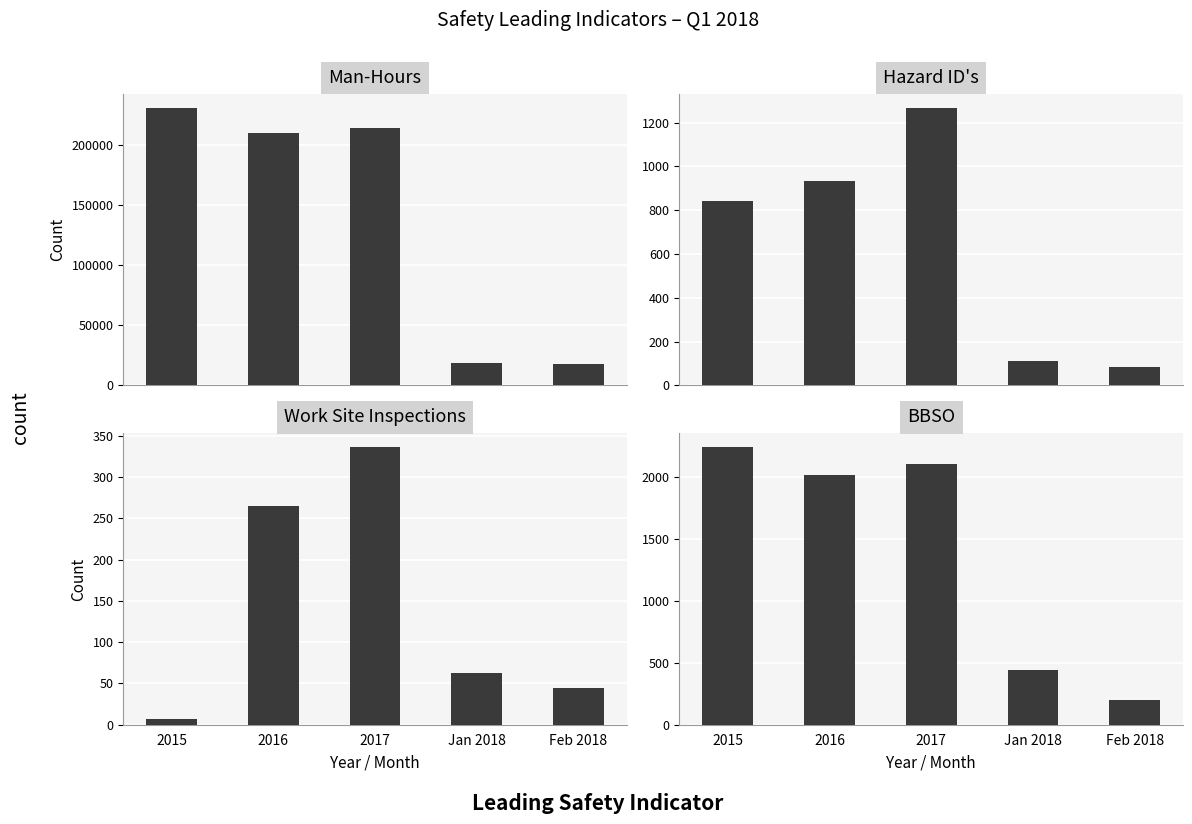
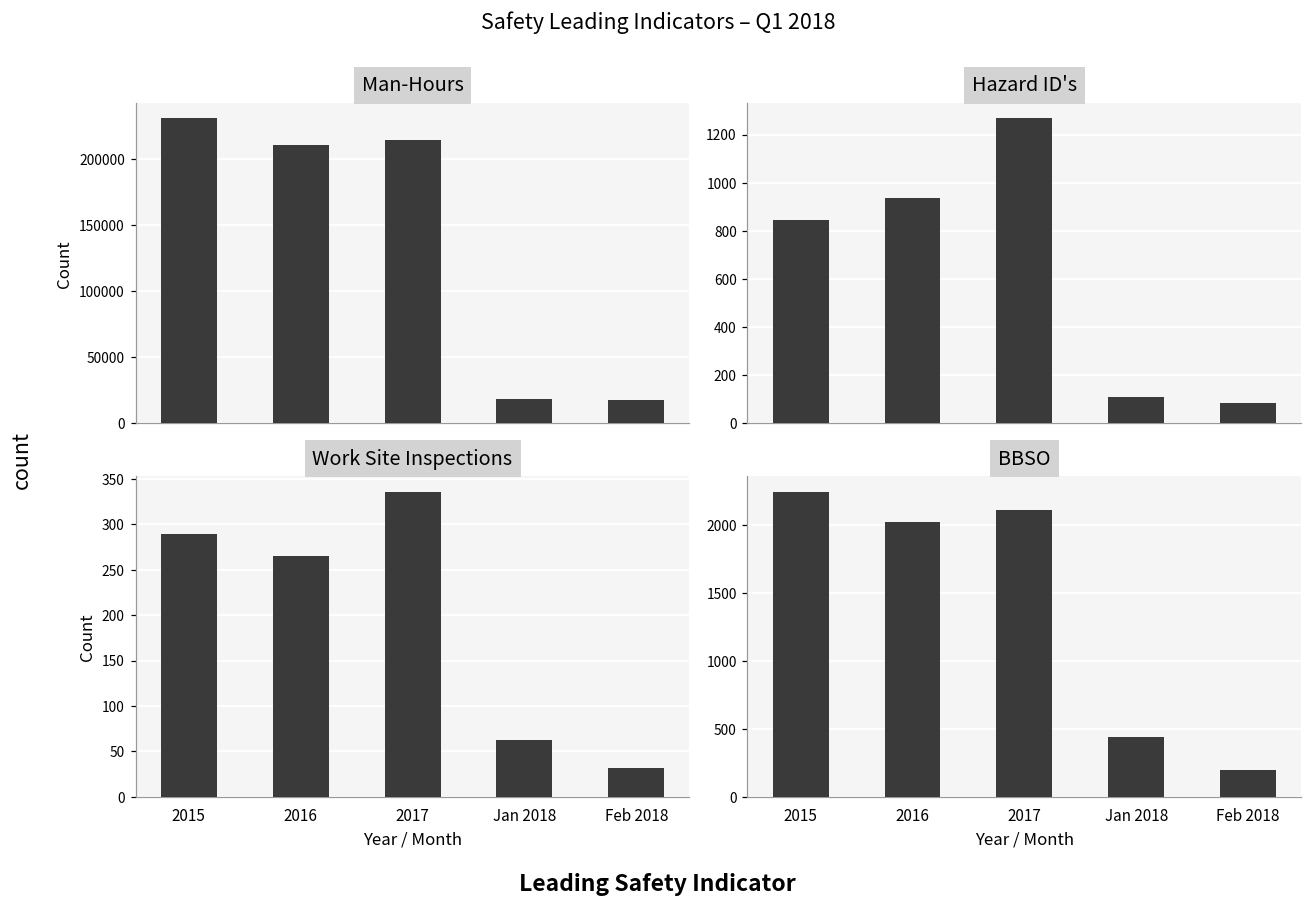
Work Site Inspections, 2015: 10 -> 290
Work Site Inspections, Feb 2018: 50 -> 30
